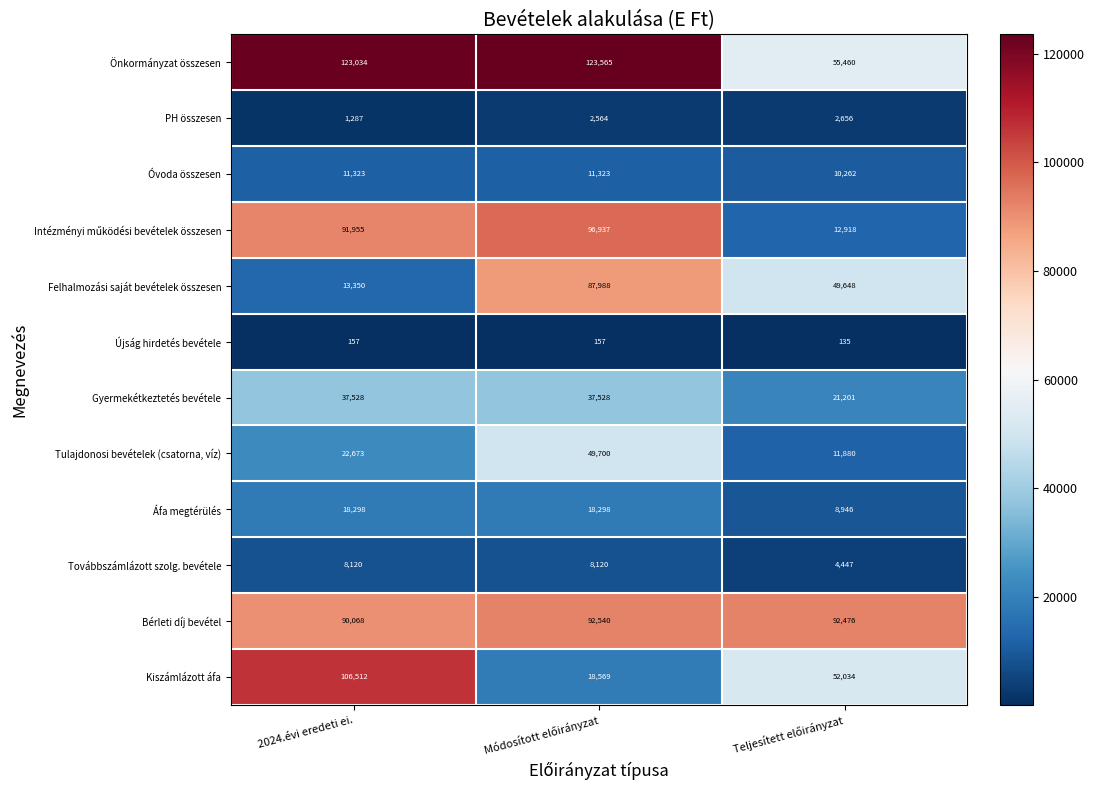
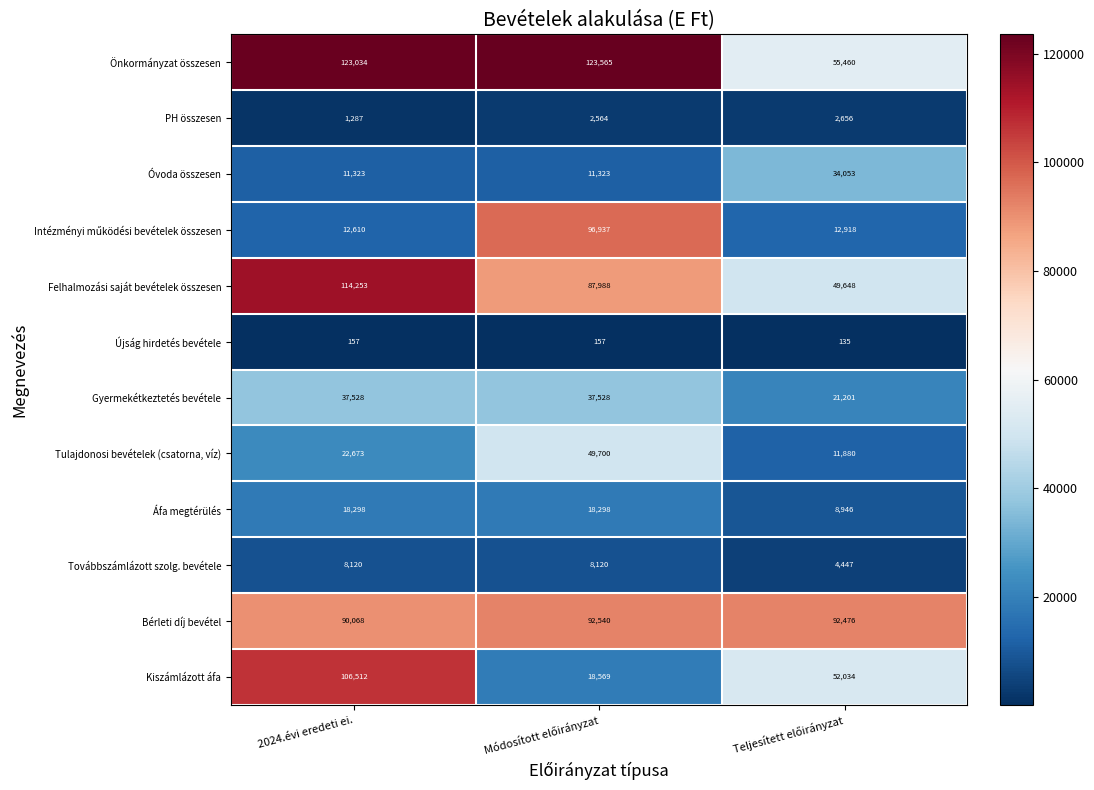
Óvoda összesen, Teljesített előirányzat: 10,262 -> 34,053
Intézményi működési bevételek összesen, 2024.évi eredeti ei.: 91,955 -> 12,610
Felhalmozási saját bevételek összesen, 2024.évi eredeti ei.: 13,350 -> 114,253
